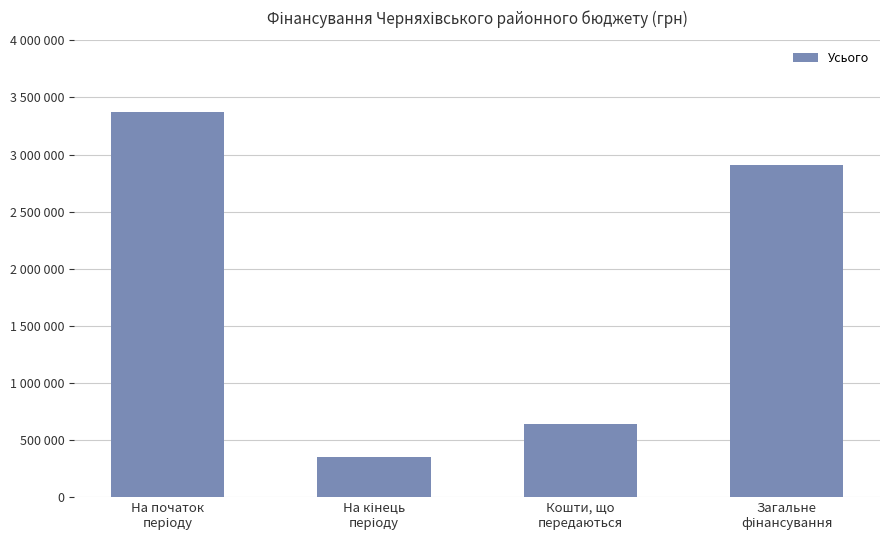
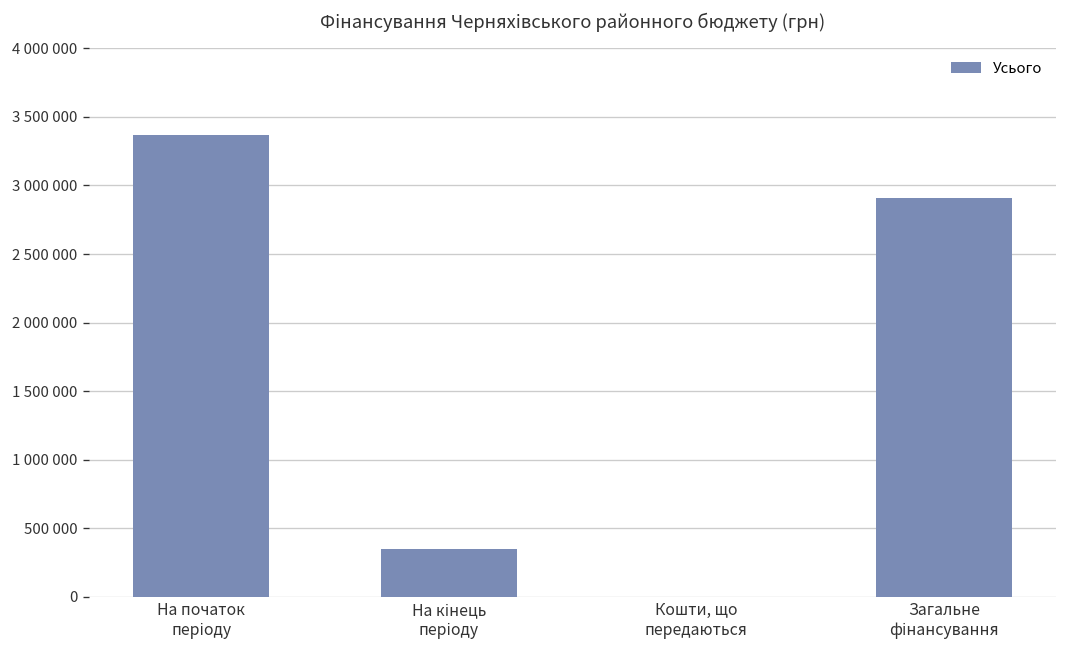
Кошти, що передаються: 640000 -> 0
